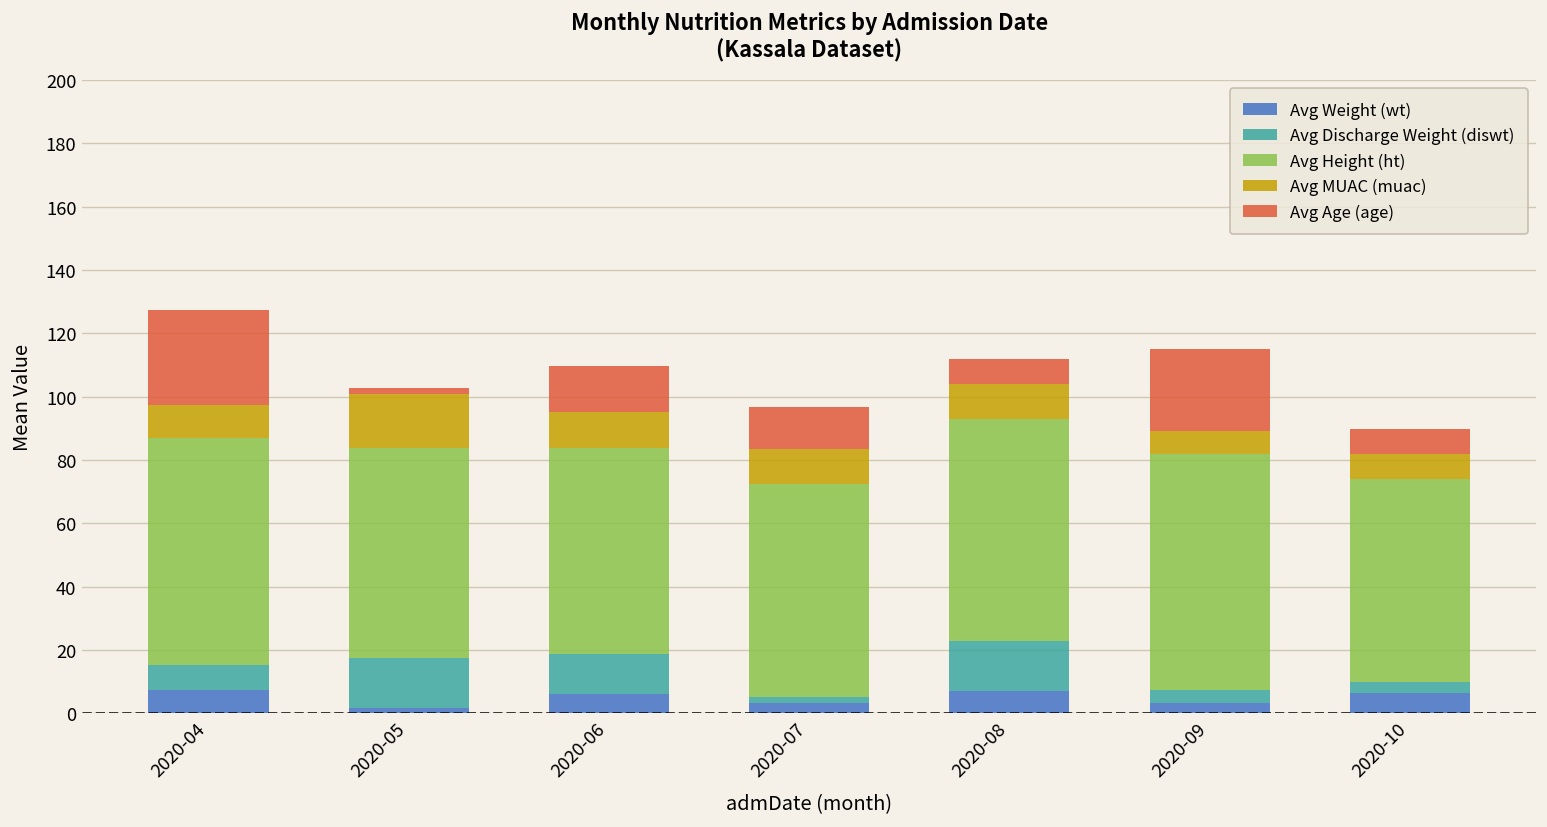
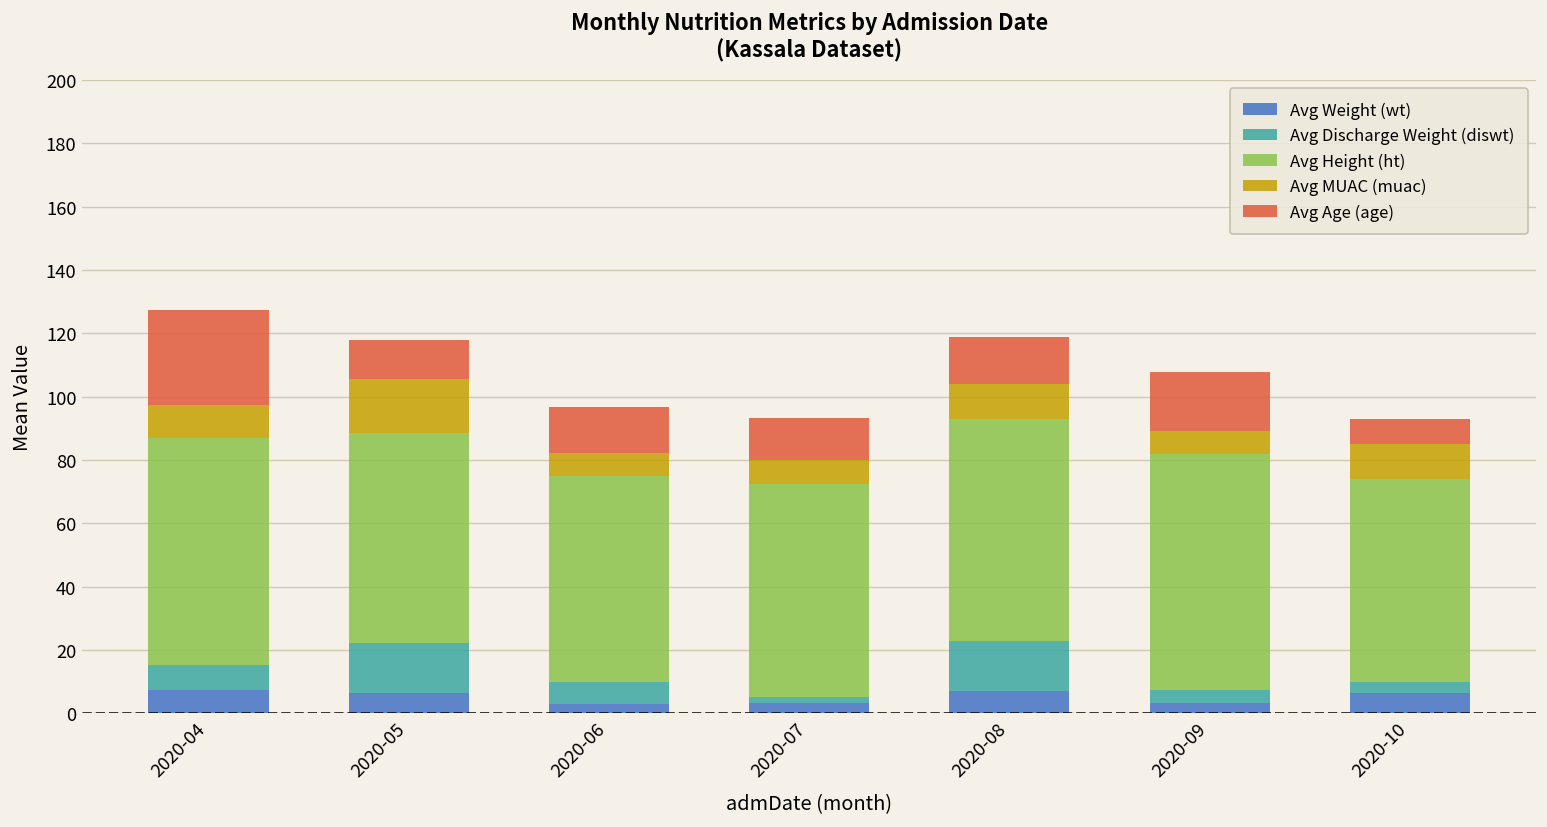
Avg Weight (wt), 2020-05: 2 -> 6
Avg Age (age), 2020-05: 2 -> 12
Avg Weight (wt), 2020-06: 6 -> 3
Avg Discharge Weight (diswt), 2020-06: 13 -> 7
Avg MUAC (muac), 2020-06: 11 -> 7
Avg MUAC (muac), 2020-07: 11 -> 8
Avg Age (age), 2020-08: 8 -> 15
Avg Age (age), 2020-09: 26 -> 19
Avg MUAC (muac), 2020-10: 8 -> 11
